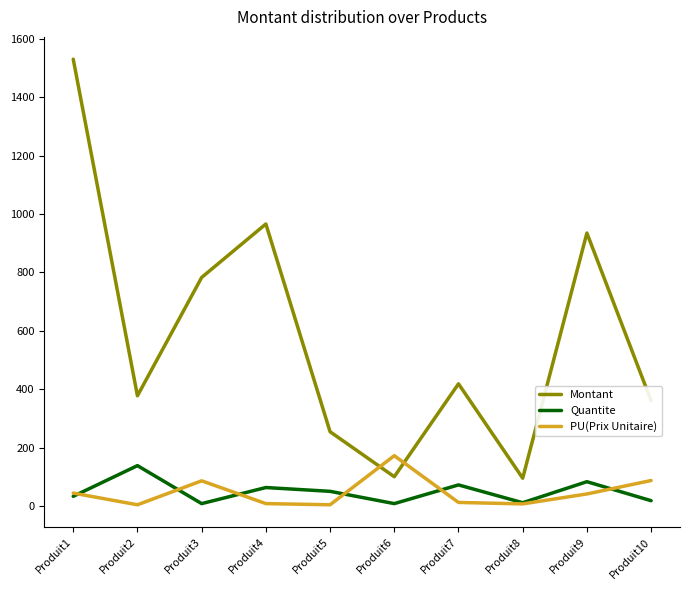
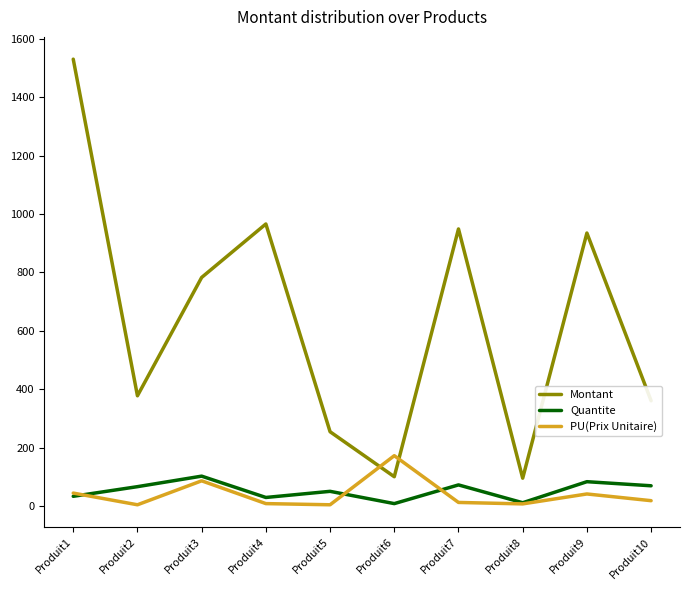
Quantite, Produit2: 140 -> 70
Quantite, Produit3: 10 -> 100
Quantite, Produit4: 60 -> 30
Montant, Produit7: 420 -> 950
Quantite, Produit10: 20 -> 70
PU(Prix Unitaire), Produit10: 90 -> 20
